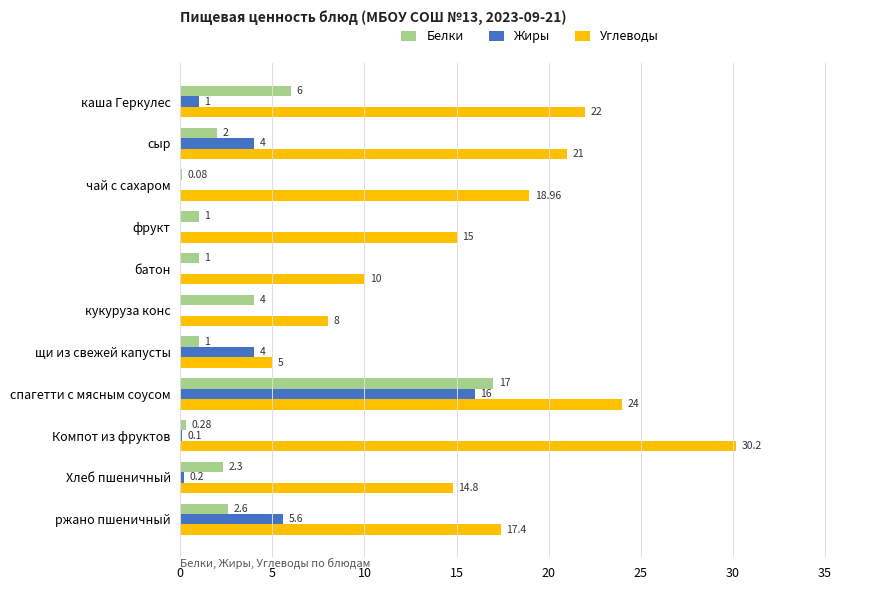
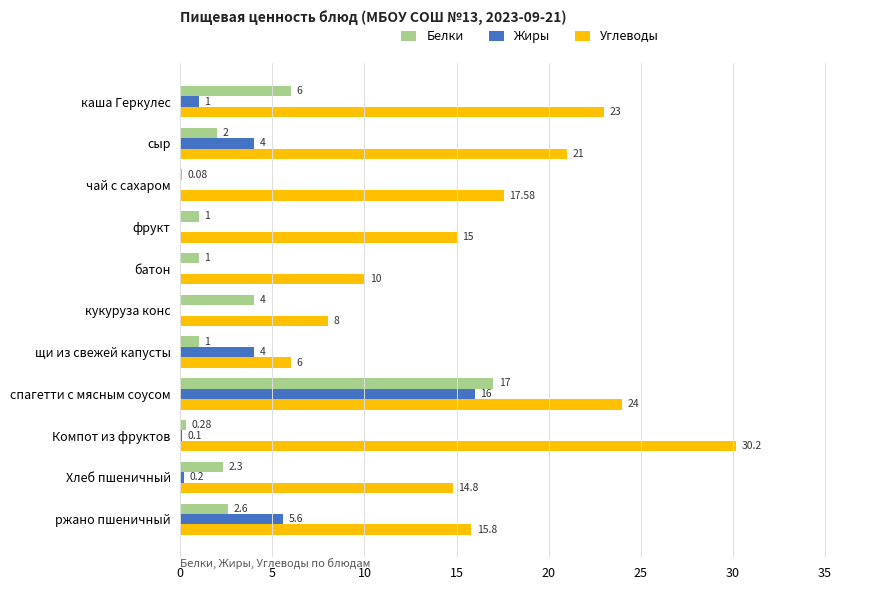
Углеводы, каша Геркулес: 22 -> 23
Углеводы, чай с сахаром: 18.96 -> 17.58
Углеводы, щи из свежей капусты: 5 -> 6
Углеводы, ржано пшеничный: 17.4 -> 15.8
